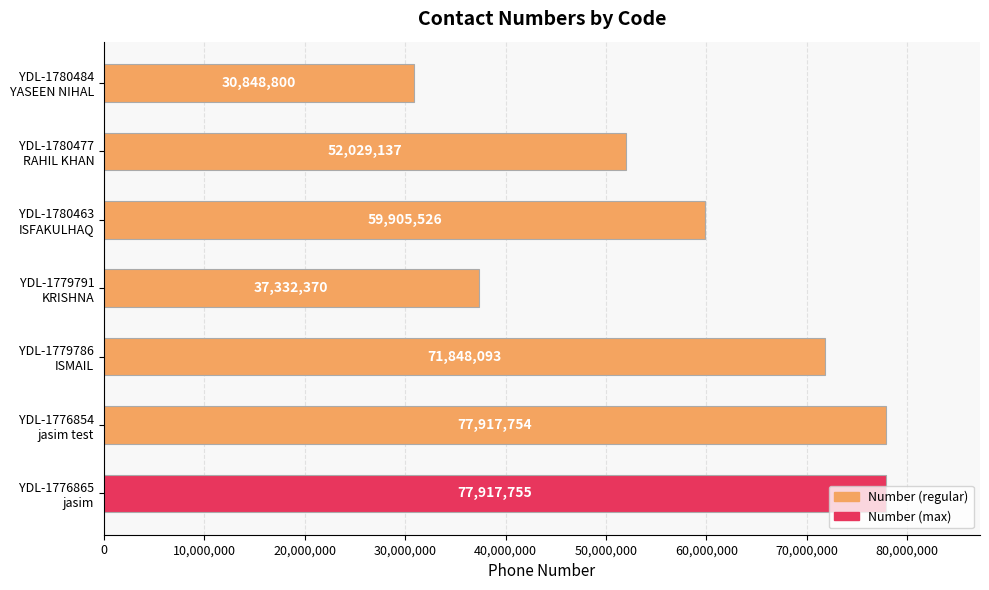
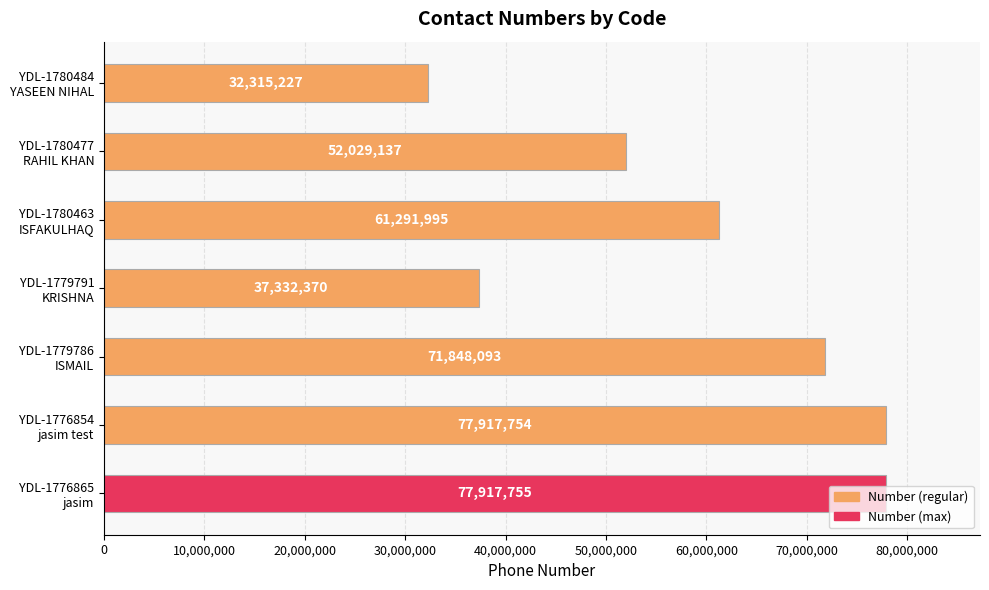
YDL-1780484 YASEEN NIHAL: 30,848,800 -> 32,315,227
YDL-1780463 ISFAKULHAQ: 59,905,526 -> 61,291,995
